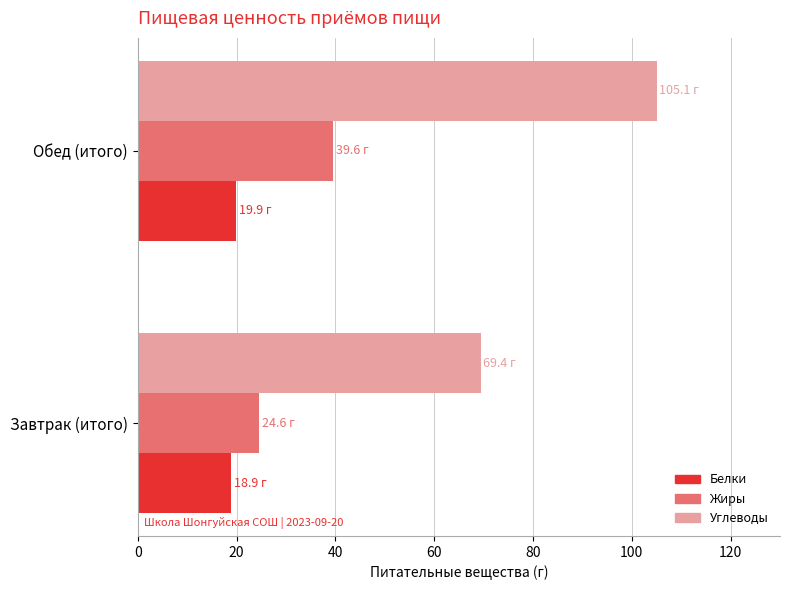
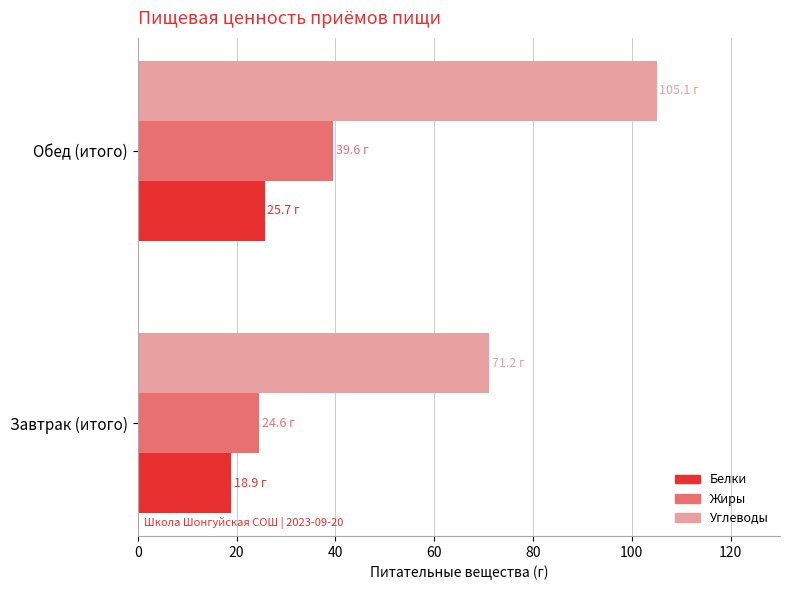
Белки, Обед (итого): 19.9 -> 25.7
Углеводы, Завтрак (итого): 69.4 -> 71.2
